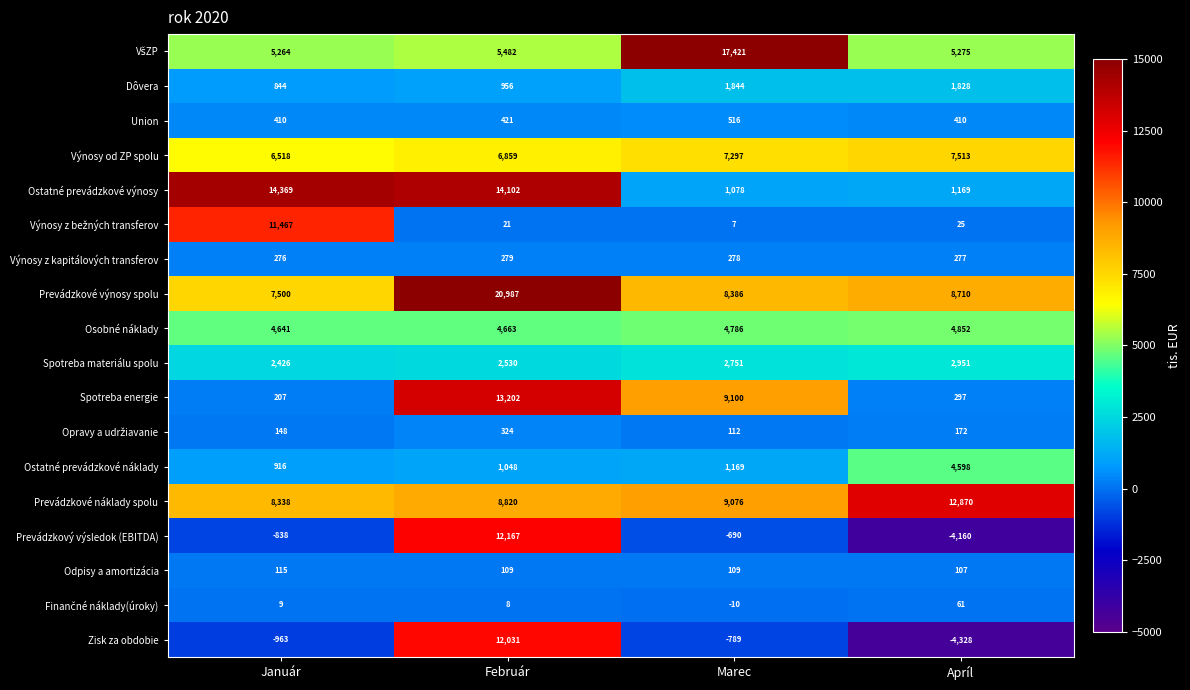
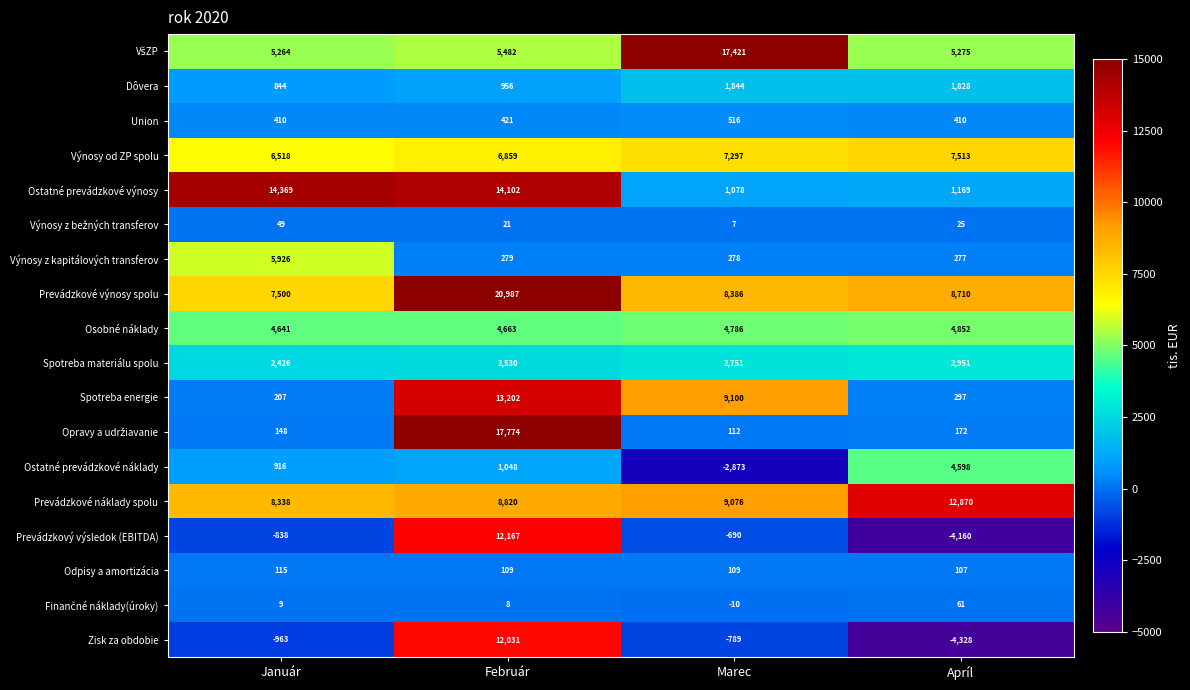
Výnosy z bežných transferov, Január: 11,467 -> 49
Výnosy z kapitálových transferov, Január: 276 -> 5,926
Opravy a udržiavanie, Február: 324 -> 17,774
Ostatné prevádzkové náklady, Marec: 1,169 -> -2,873
